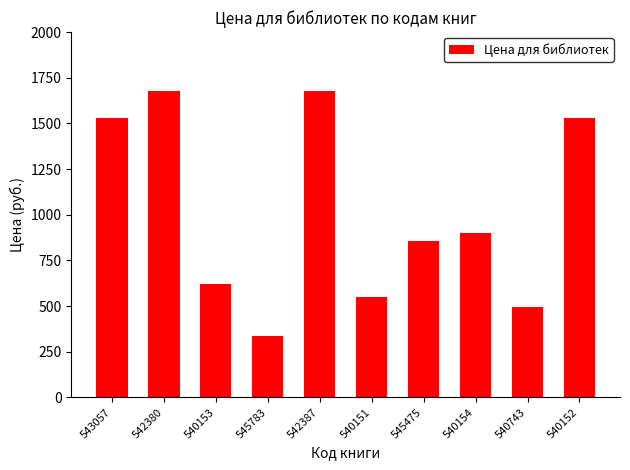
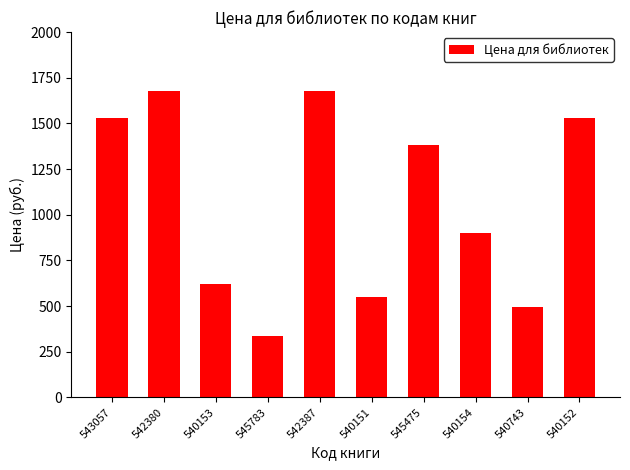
545475: 860 -> 1380
